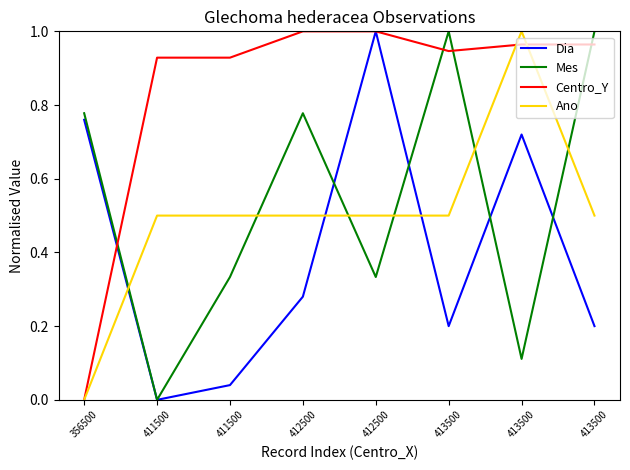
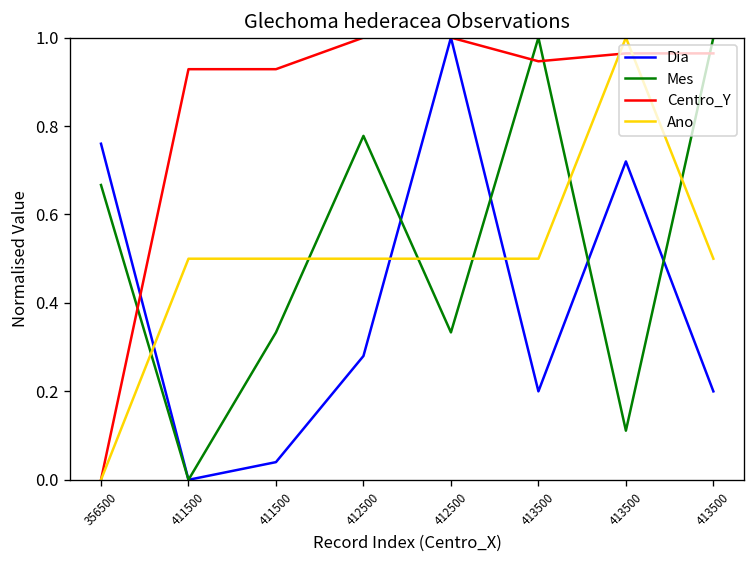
Mes, 356500: 0.78 -> 0.67
